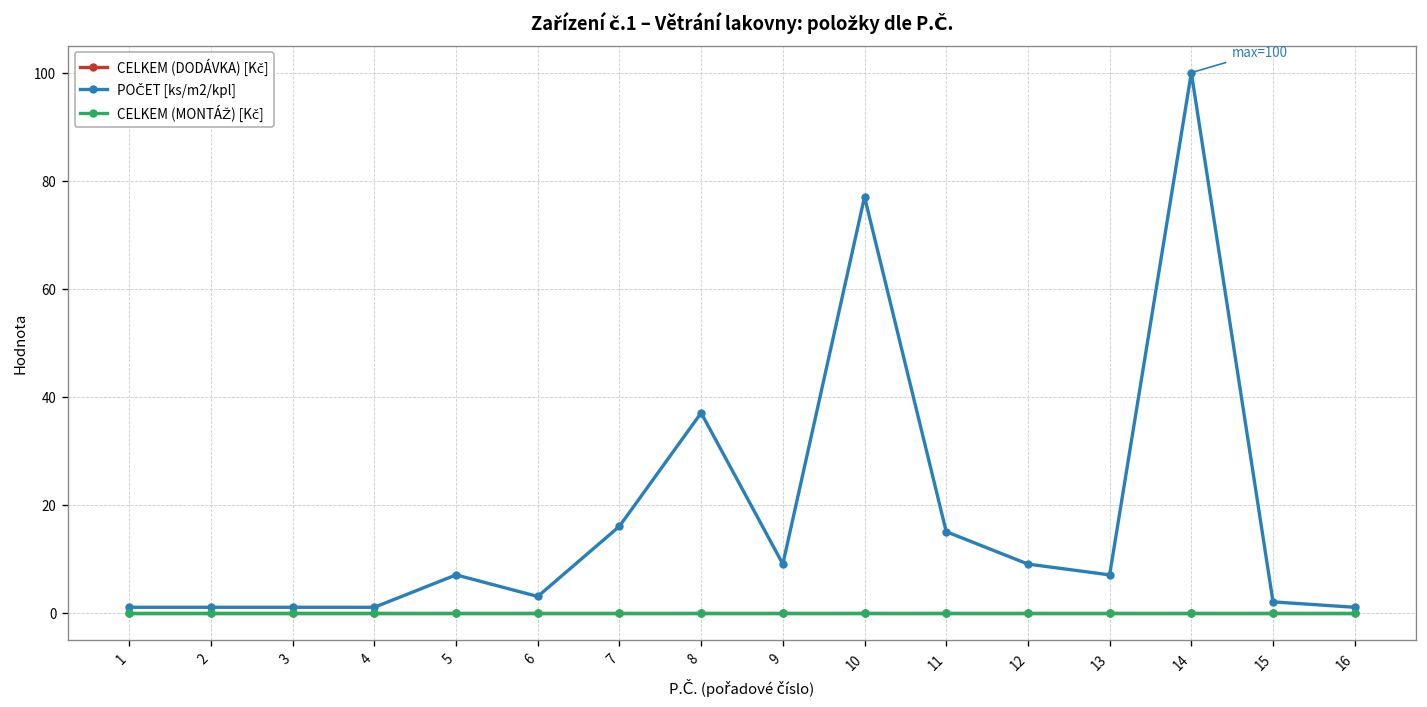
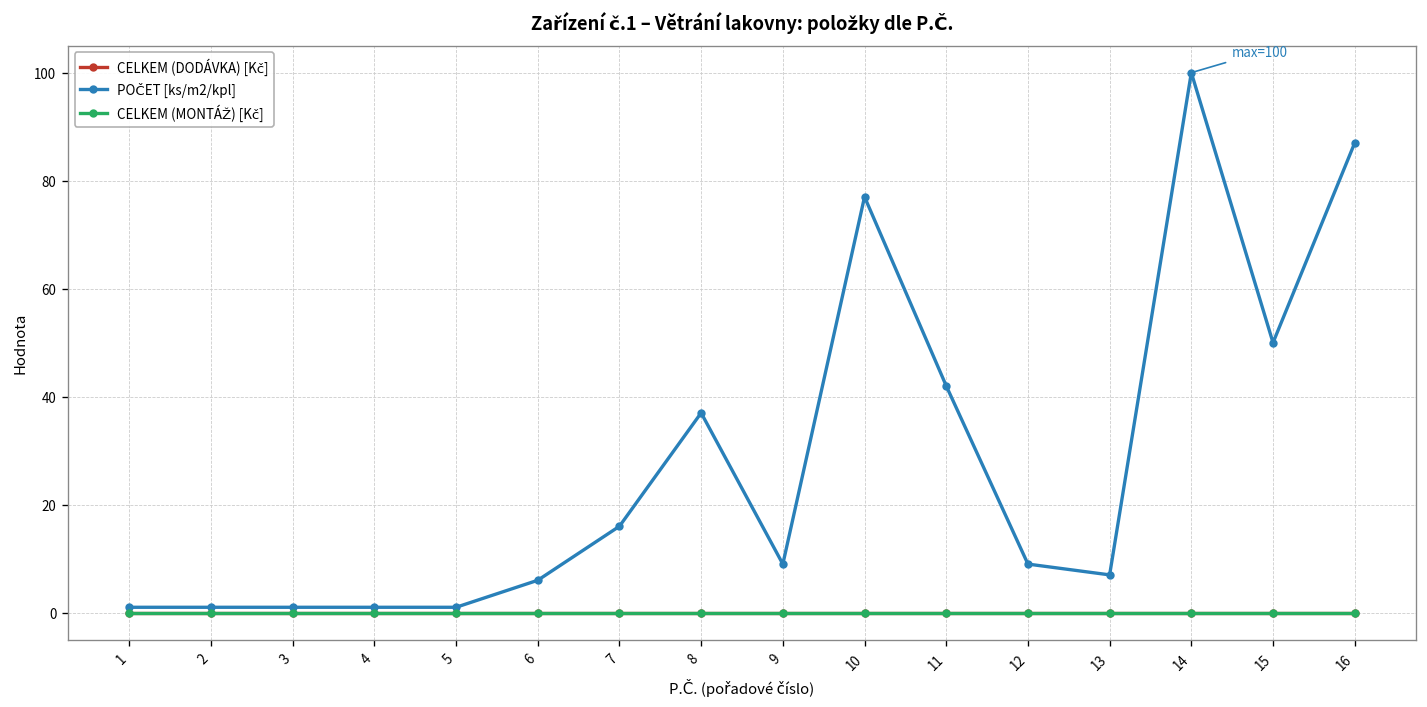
POČET [ks/m2/kpl], 5: 7 -> 1
POČET [ks/m2/kpl], 6: 3 -> 6
POČET [ks/m2/kpl], 11: 15 -> 42
POČET [ks/m2/kpl], 15: 2 -> 50
POČET [ks/m2/kpl], 16: 1 -> 87
